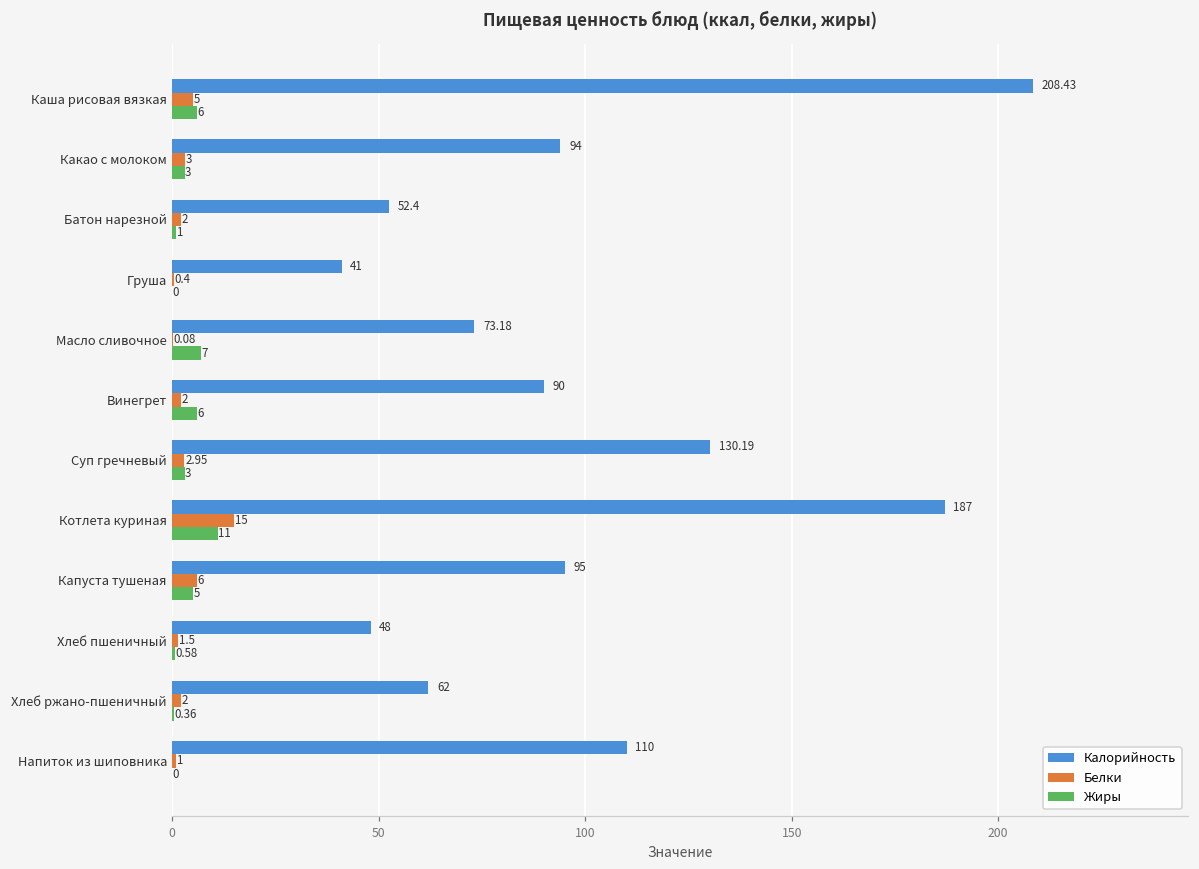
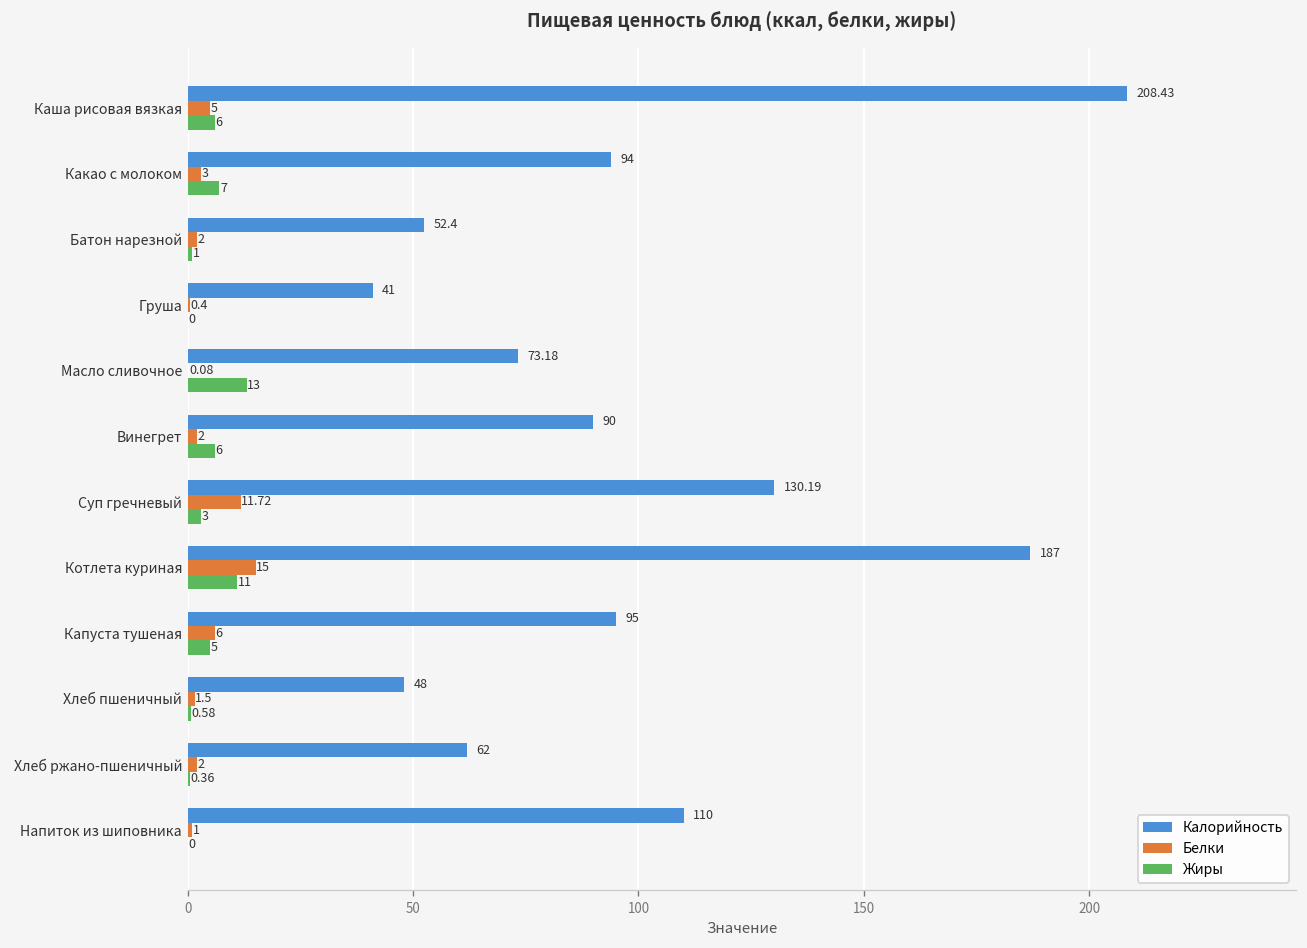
Жиры, Какао с молоком: 3 -> 7
Жиры, Масло сливочное: 7 -> 13
Белки, Суп гречневый: 2.95 -> 11.72
